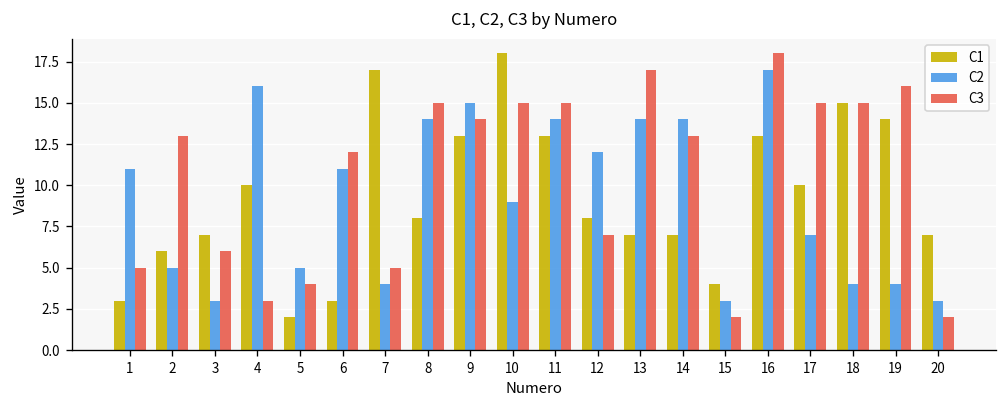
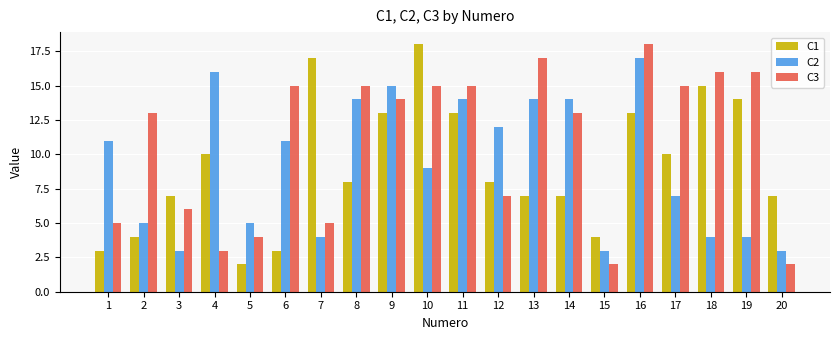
C1, 2: 6 -> 4
C3, 6: 12 -> 15
C3, 18: 15 -> 16
